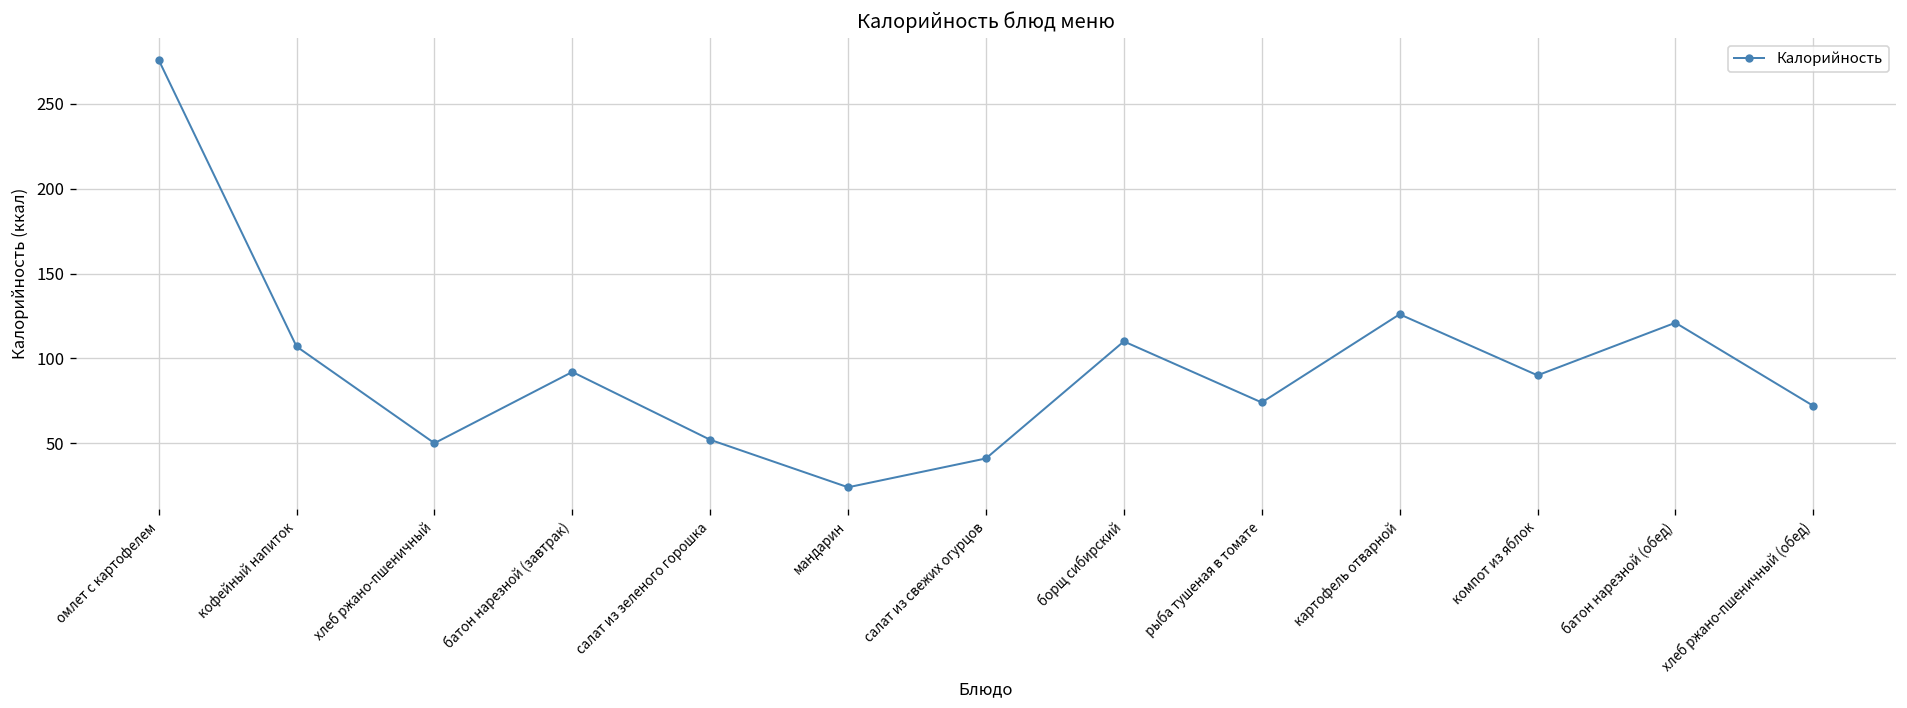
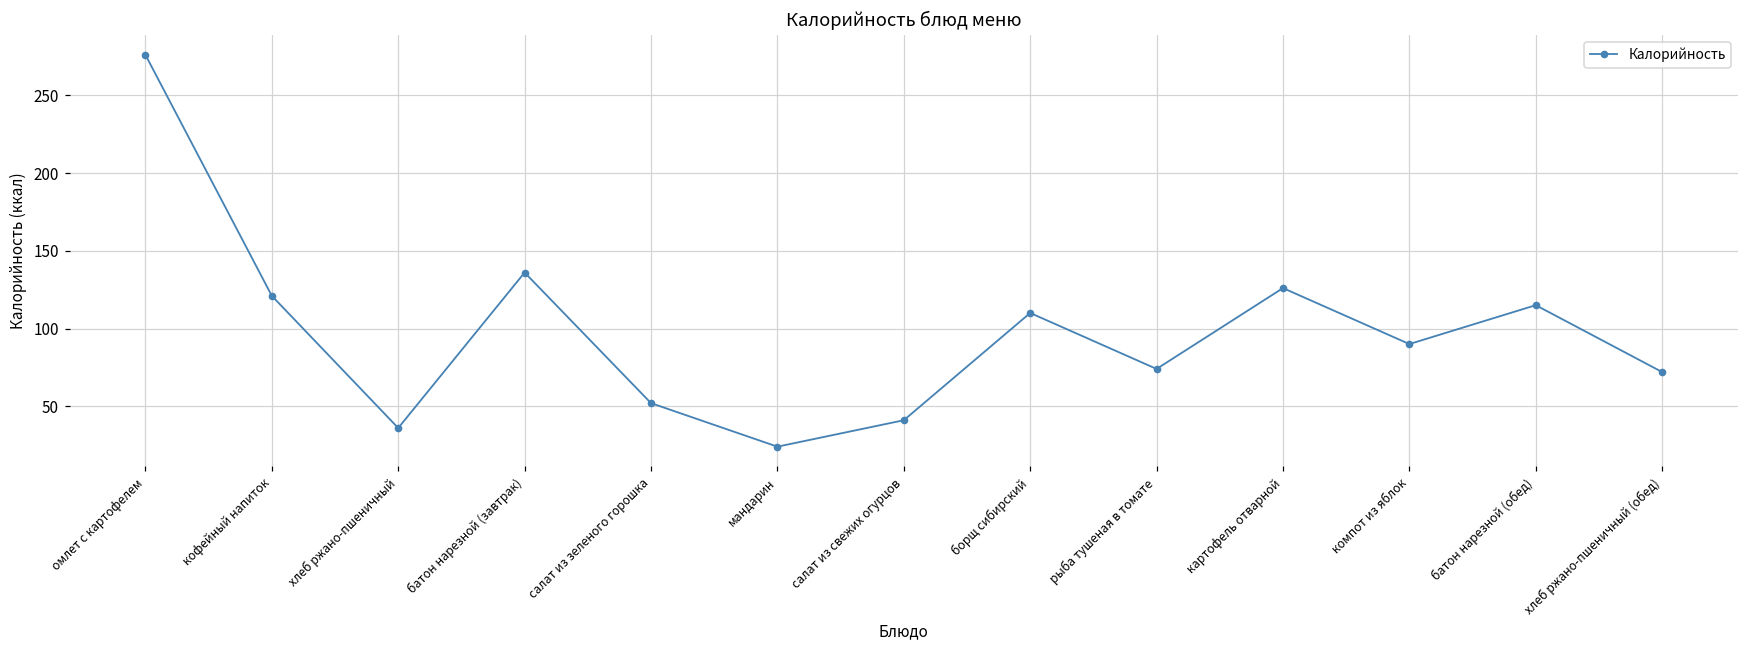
кофейный напиток: 107 -> 121
хлеб ржано-пшеничный: 50 -> 36
батон нарезной (завтрак): 92 -> 136
батон нарезной (обед): 121 -> 115
